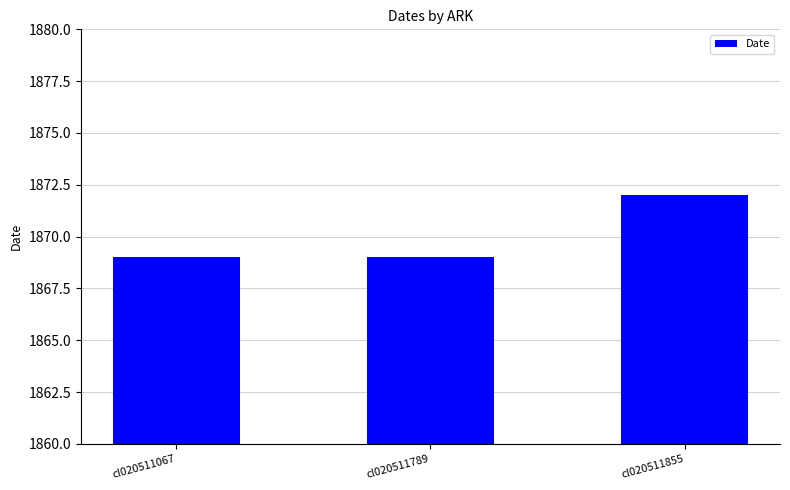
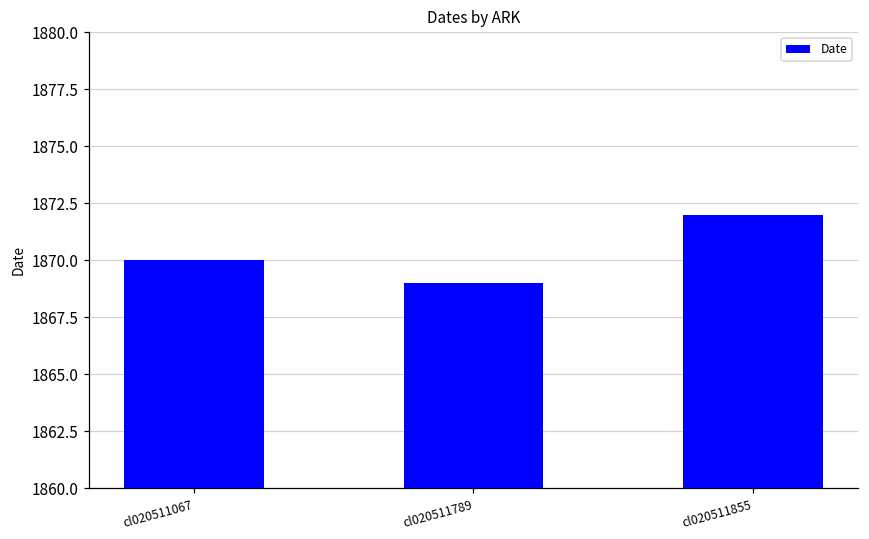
cl020511067: 1869 -> 1870
